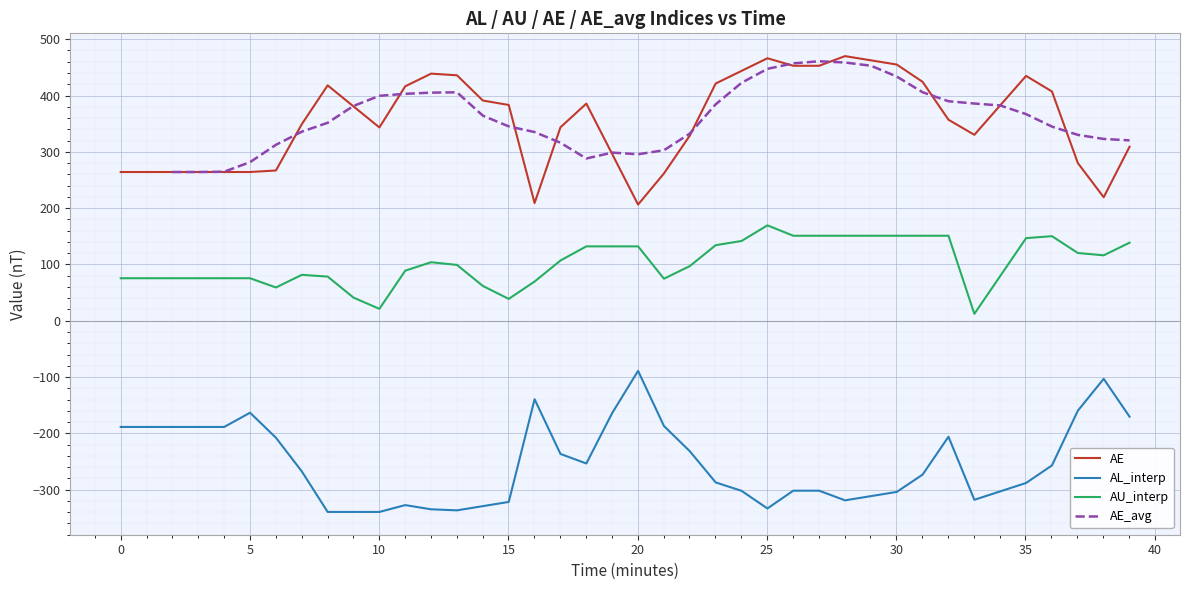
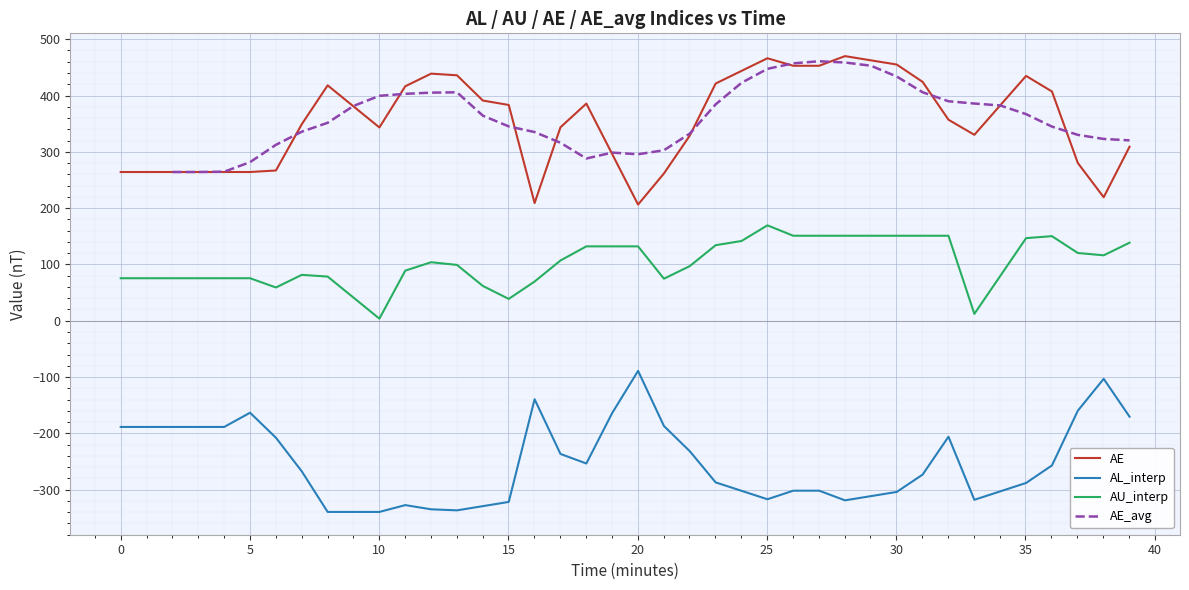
AU_interp, 10: 20 -> 0
AL_interp, 25: -330 -> -320
